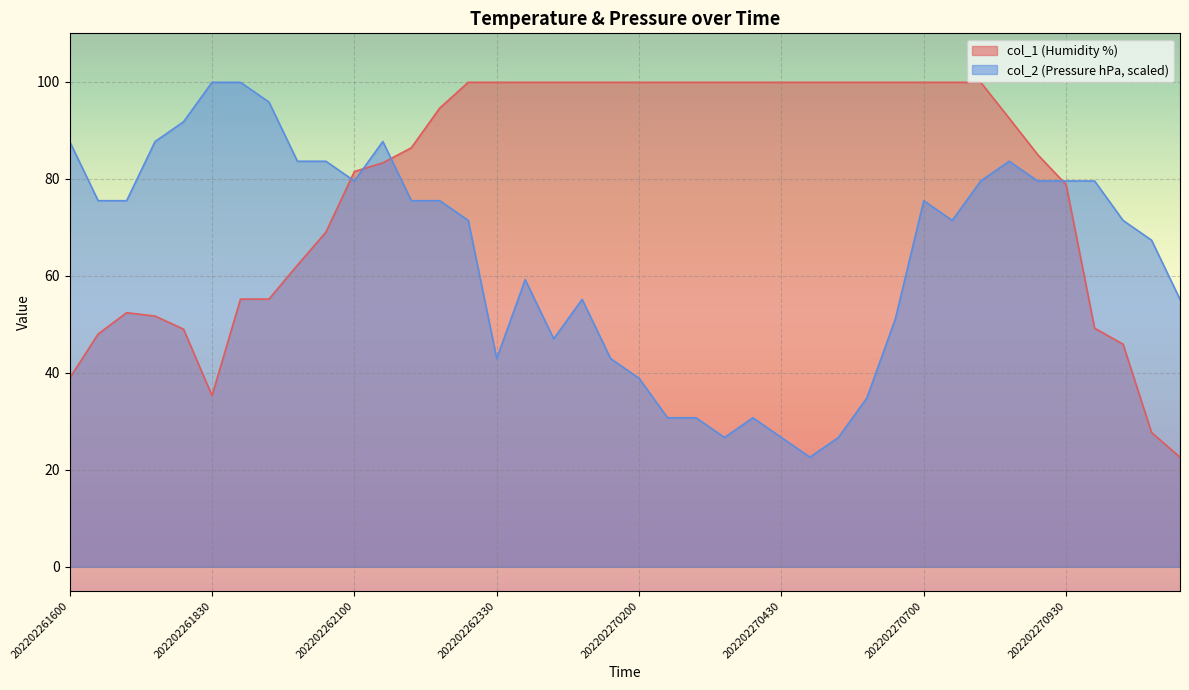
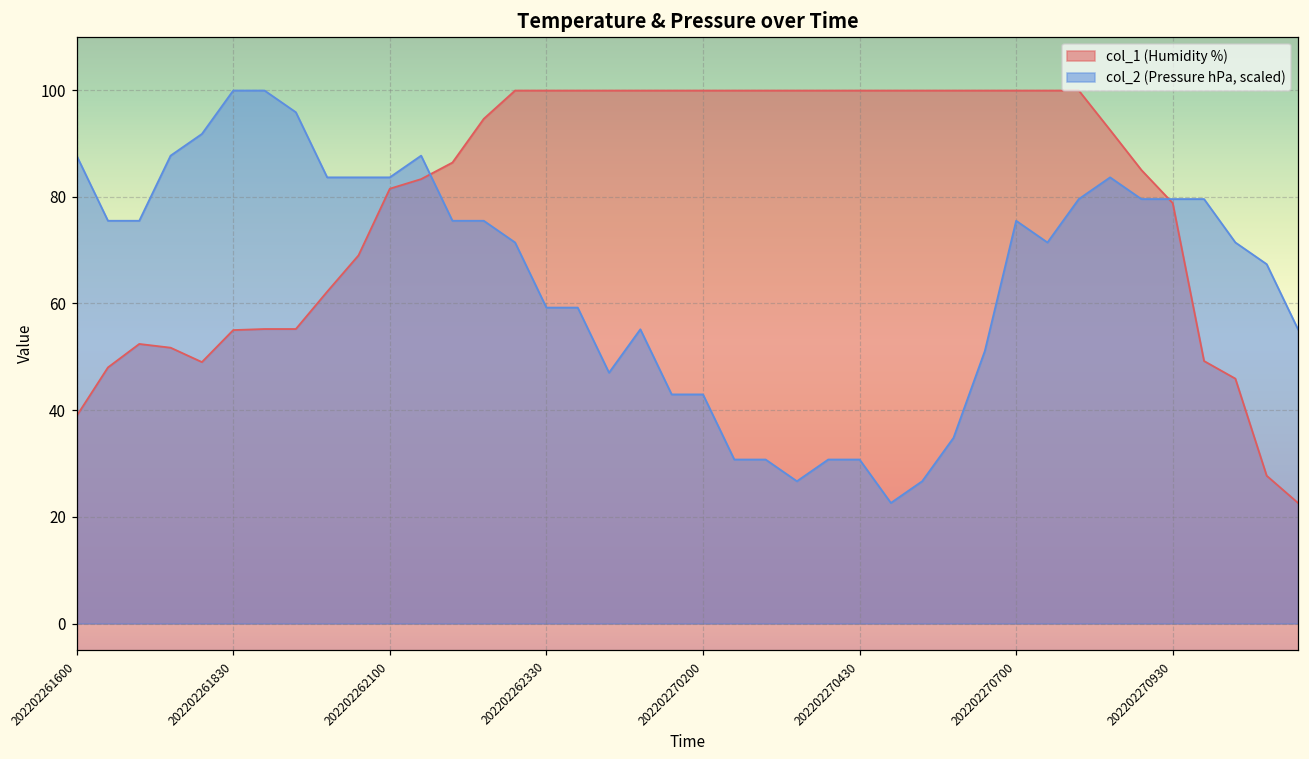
col_1 (Humidity %), 202202261830: 35 -> 55
col_2 (Pressure hPa, scaled), 202202262100: 80 -> 84
col_2 (Pressure hPa, scaled), 202202262330: 43 -> 59
col_2 (Pressure hPa, scaled), 202202270200: 39 -> 43
col_2 (Pressure hPa, scaled), 202202270430: 27 -> 31
